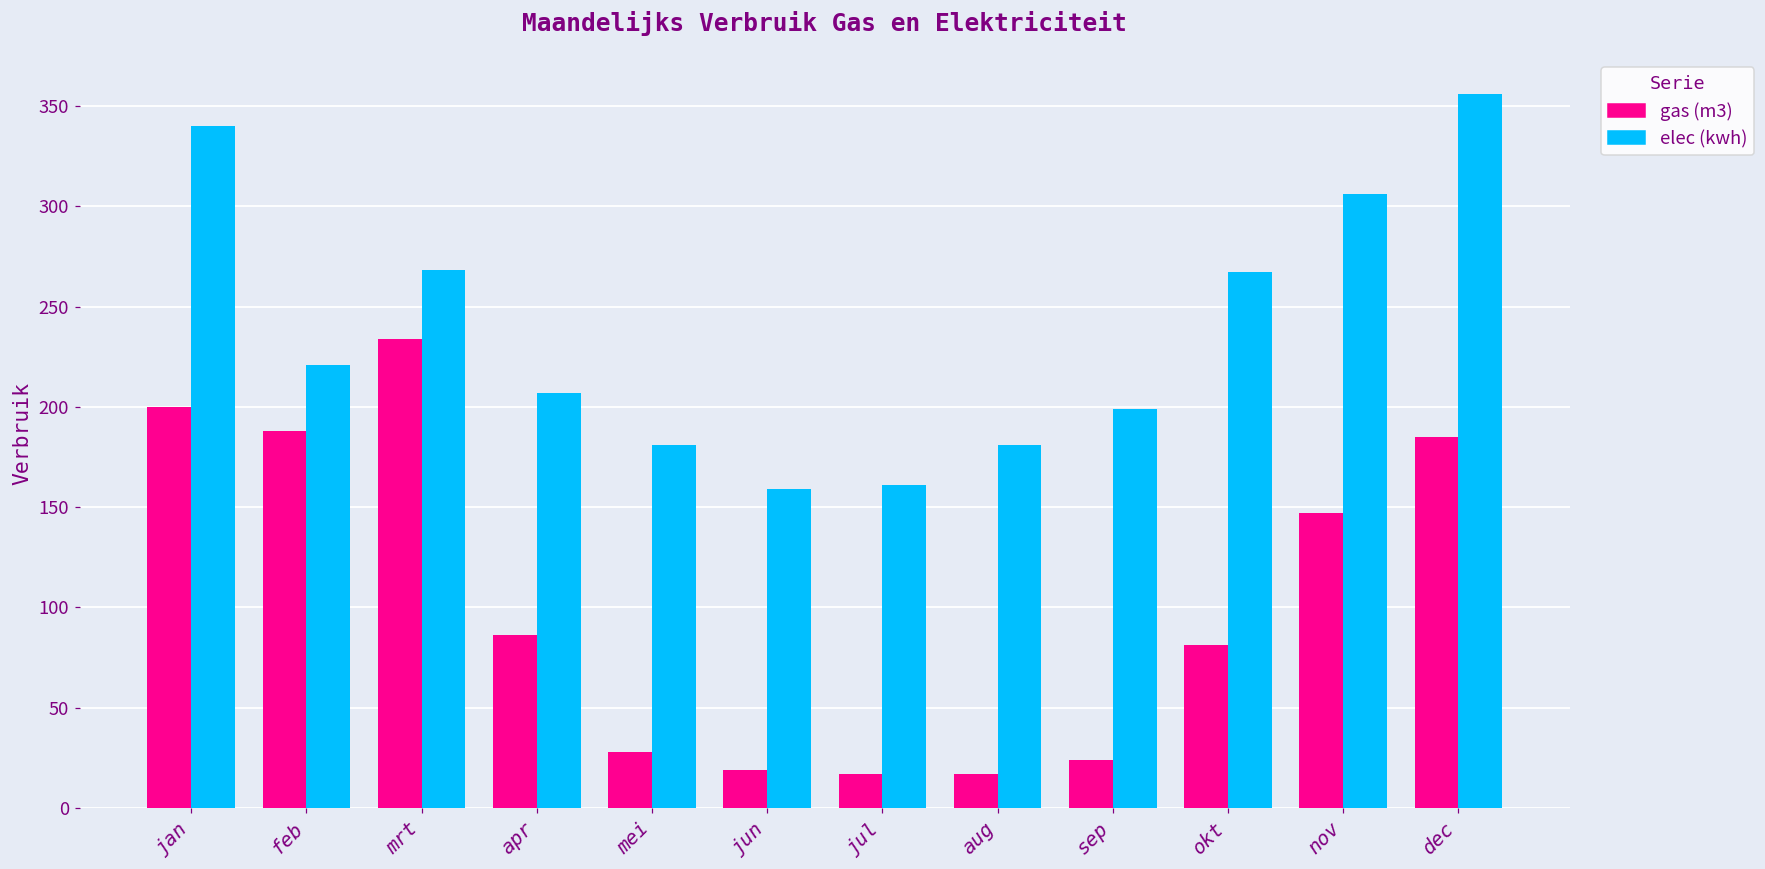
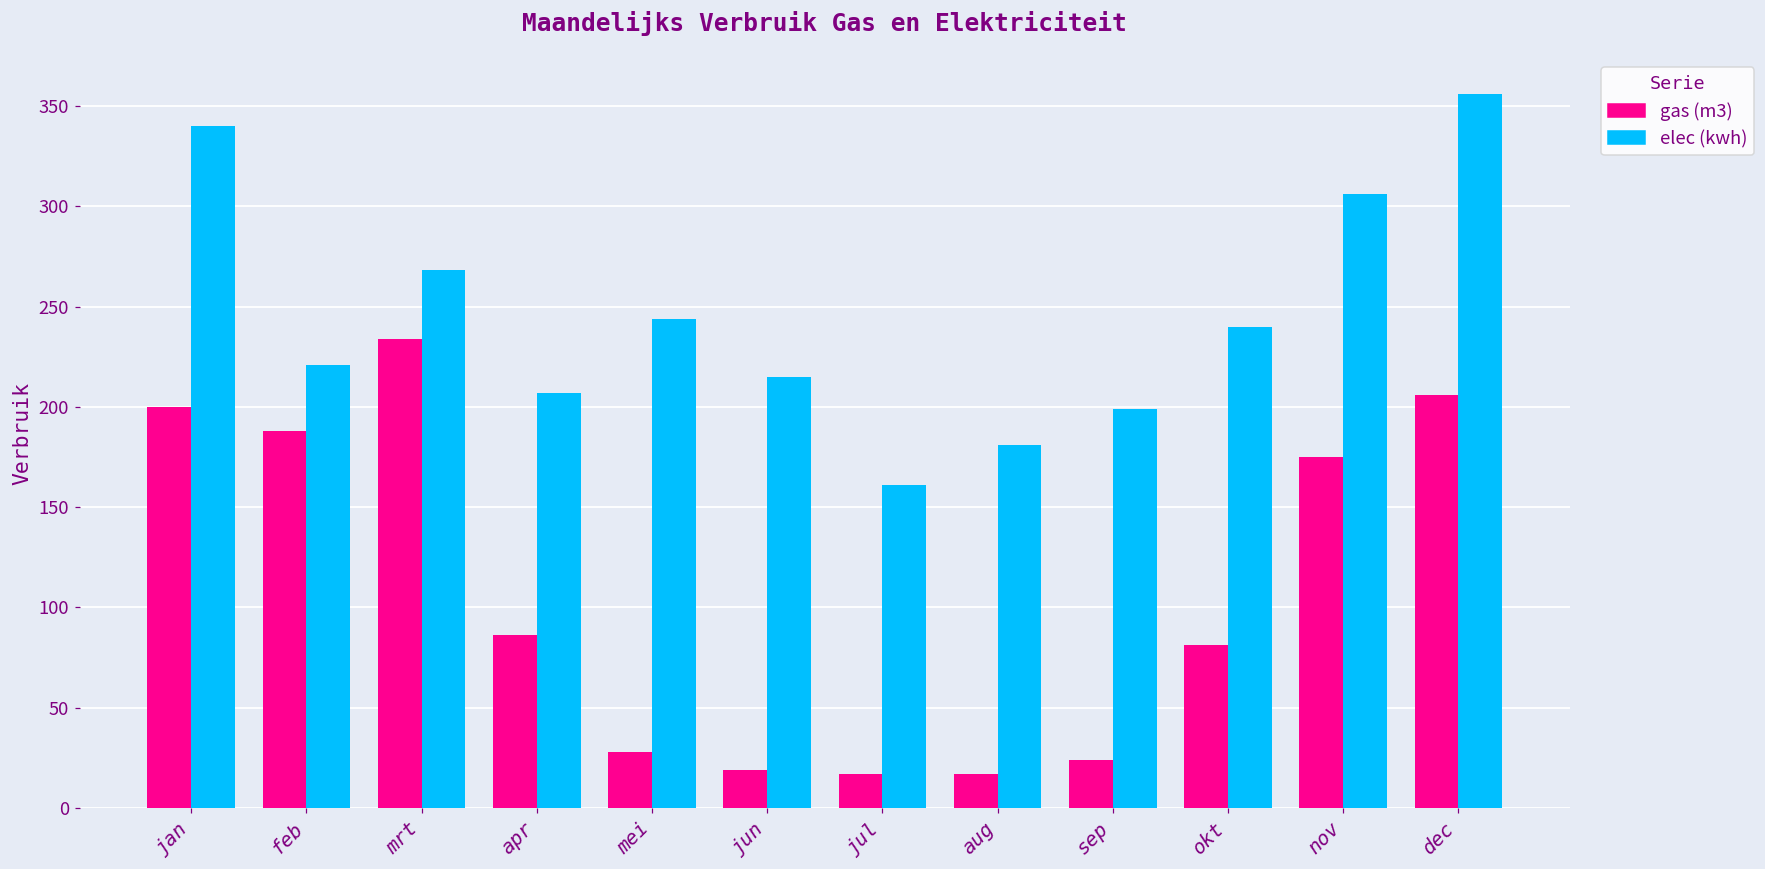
elec (kwh), mei: 181 -> 244
elec (kwh), jun: 159 -> 215
elec (kwh), okt: 267 -> 240
gas (m3), nov: 147 -> 175
gas (m3), dec: 185 -> 206
